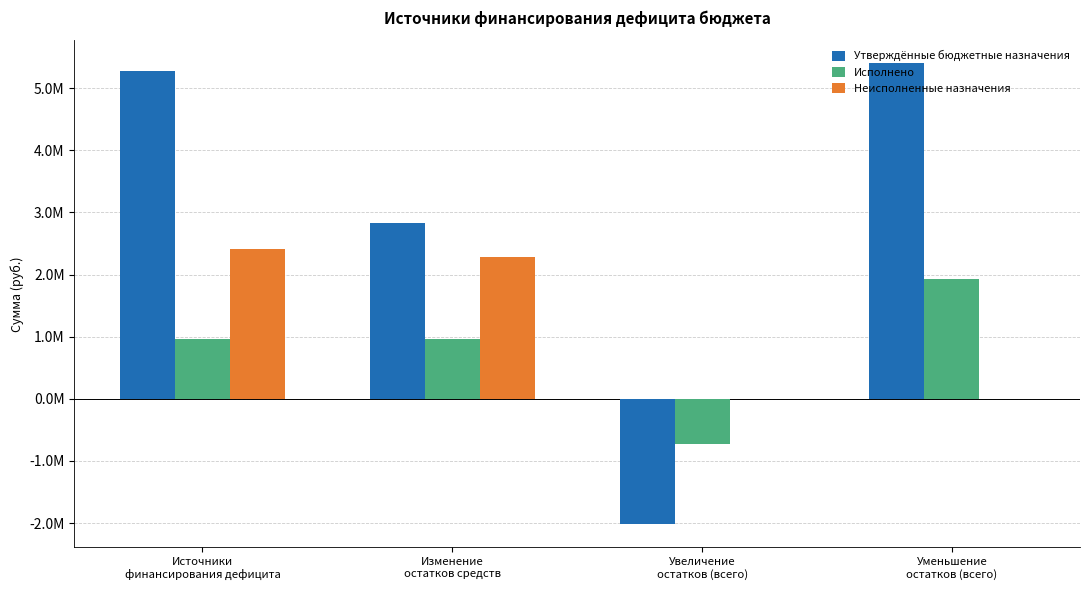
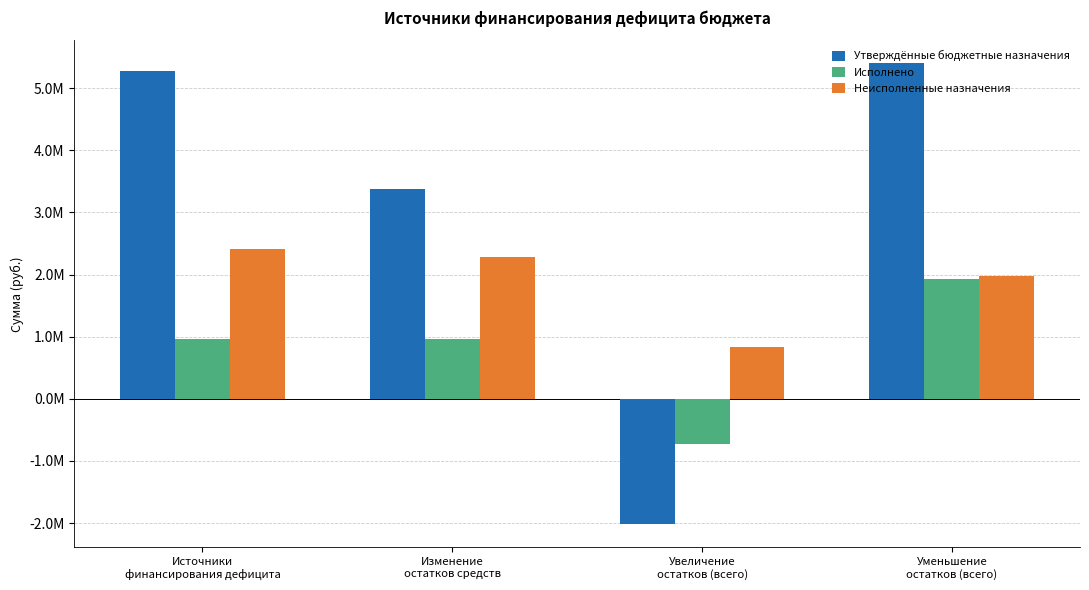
Утверждённые бюджетные назначения, Изменение остатков средств: 2800000 -> 3400000
Неисполненные назначения, Увеличение остатков (всего): 0 -> 800000
Неисполненные назначения, Уменьшение остатков (всего): 0 -> 2000000
